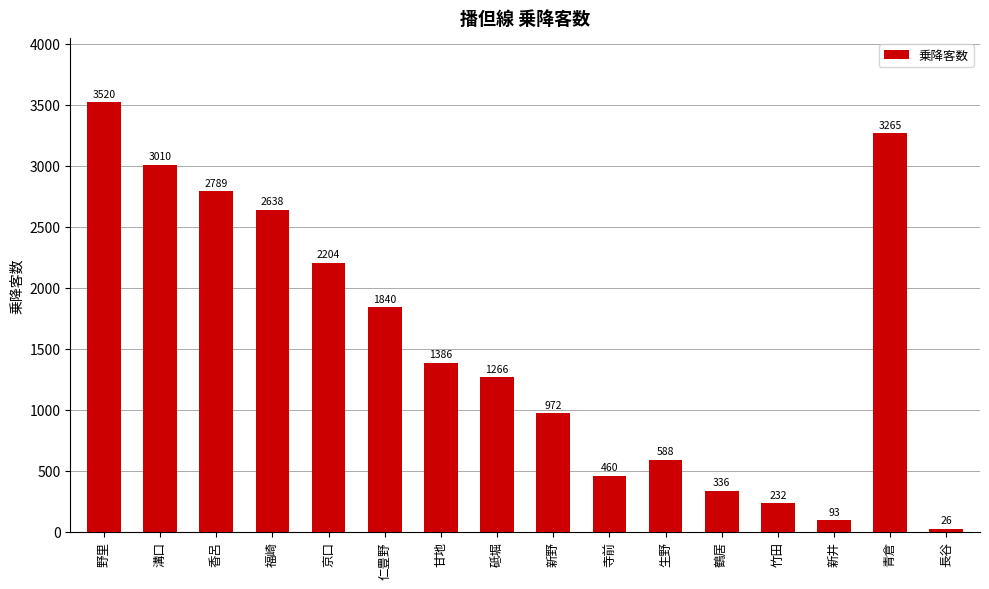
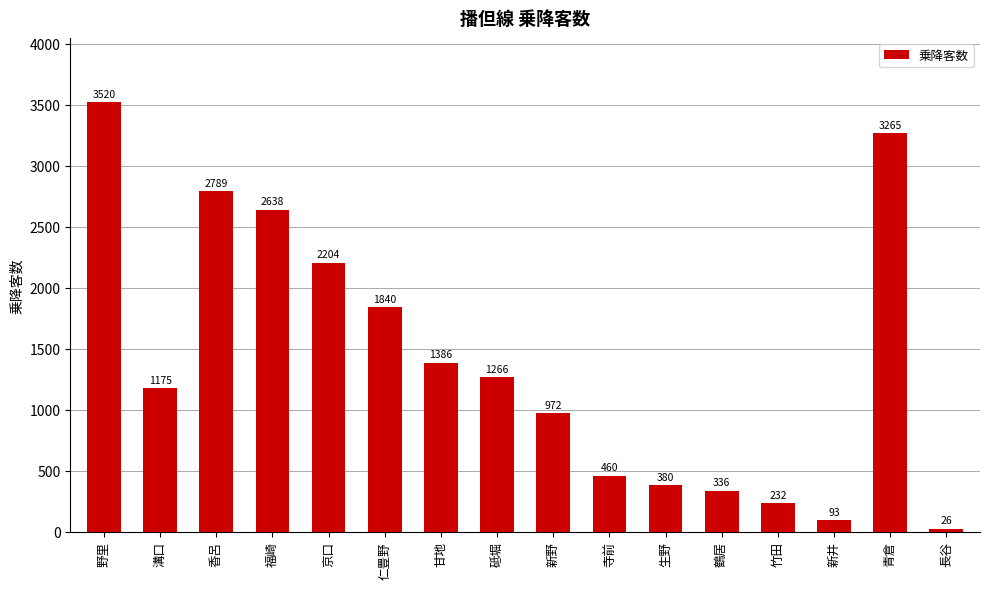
溝口: 3010 -> 1175
生野: 588 -> 380
